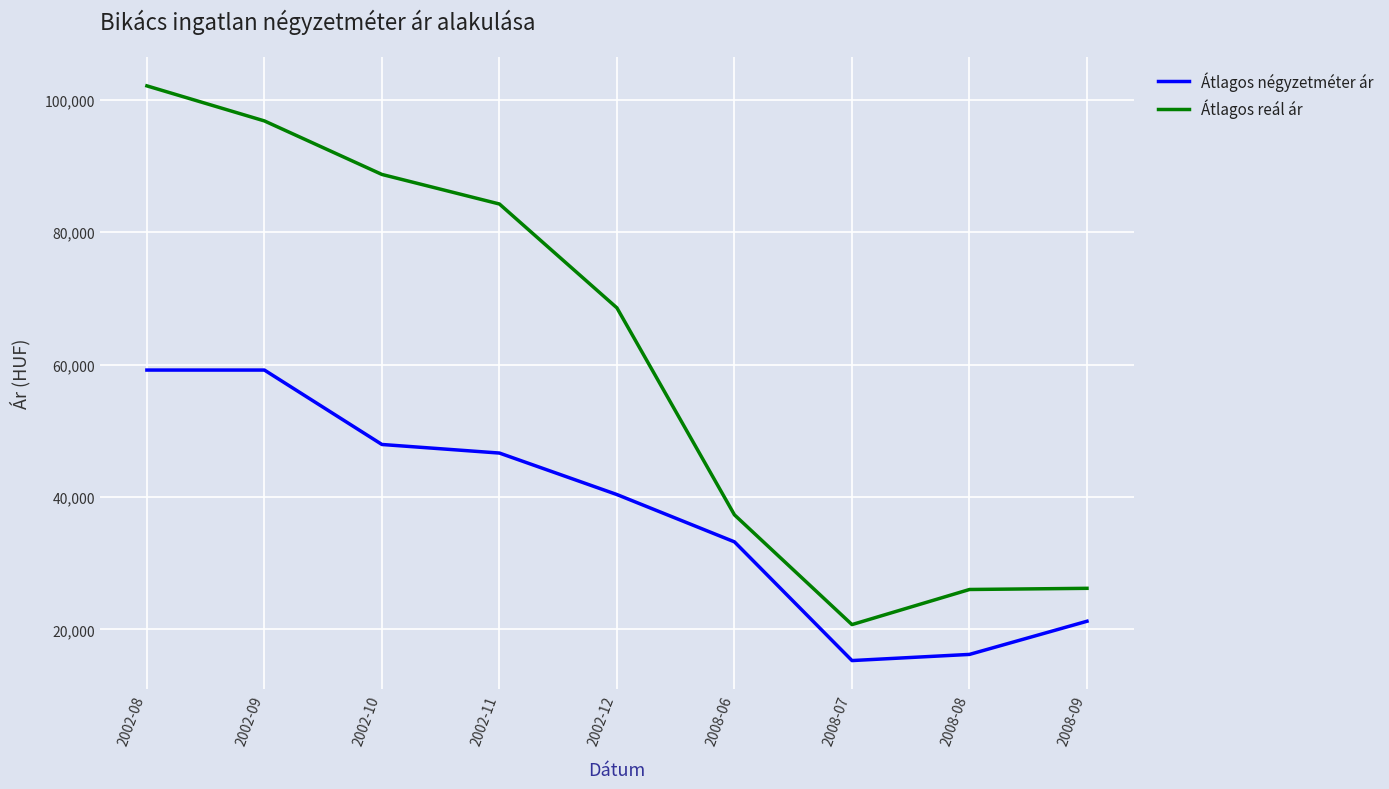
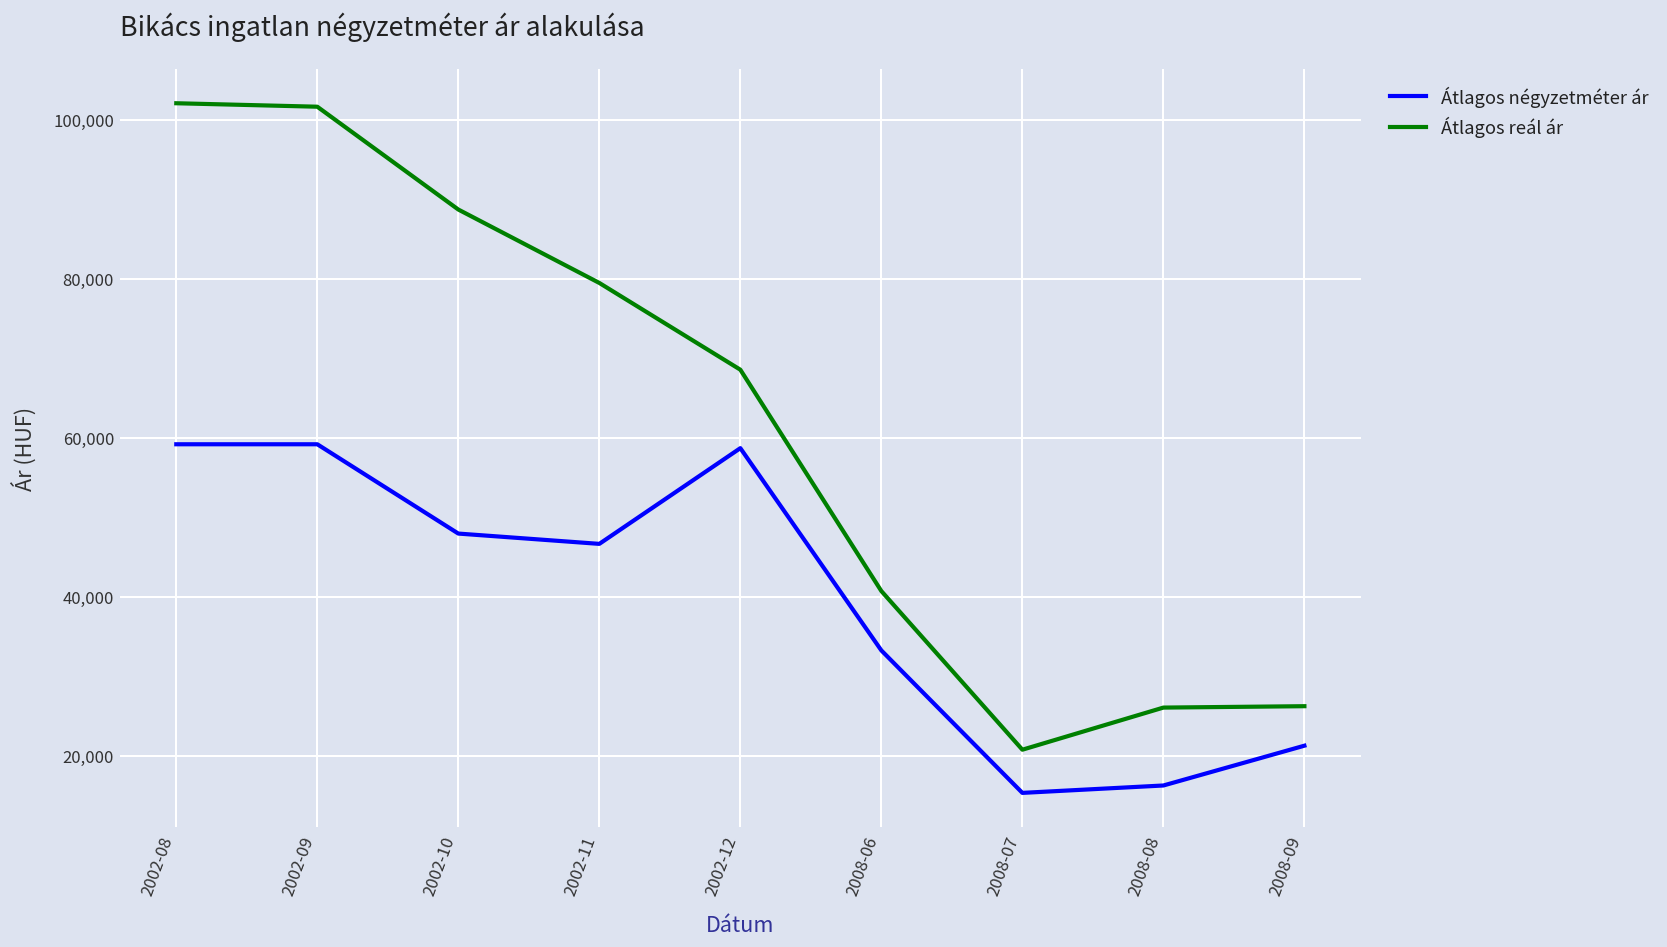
Átlagos reál ár, 2002-09: 97,000 -> 102,000
Átlagos reál ár, 2002-11: 84,000 -> 79,000
Átlagos négyzetméter ár, 2002-12: 40,000 -> 59,000
Átlagos reál ár, 2008-06: 37,000 -> 41,000
